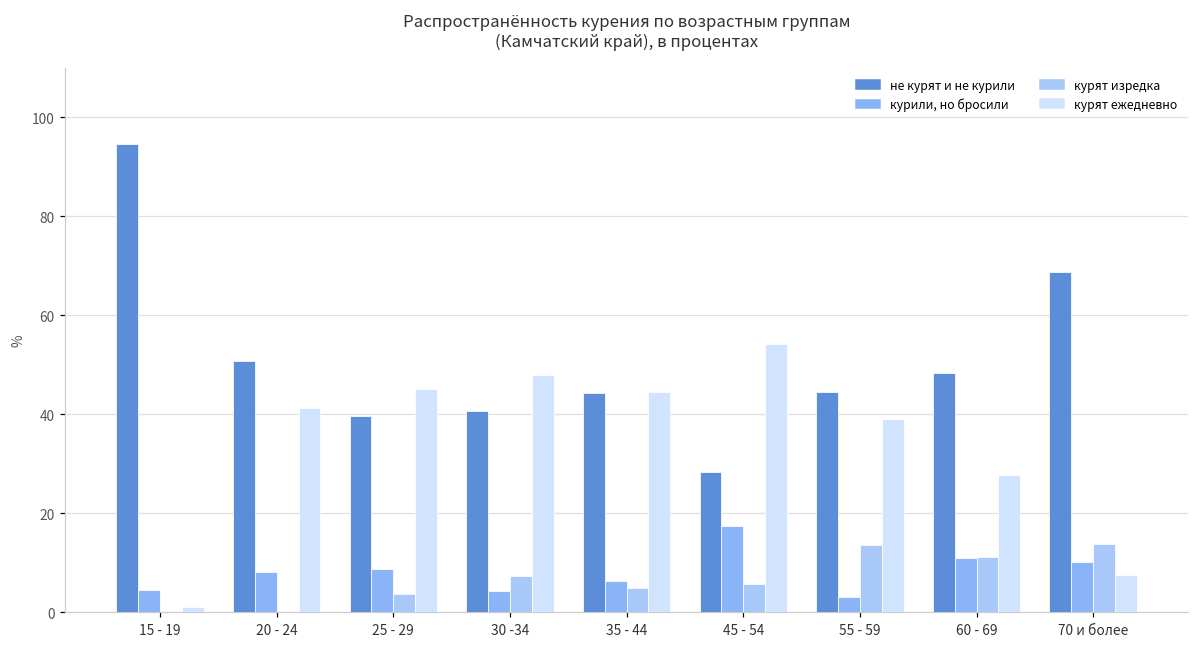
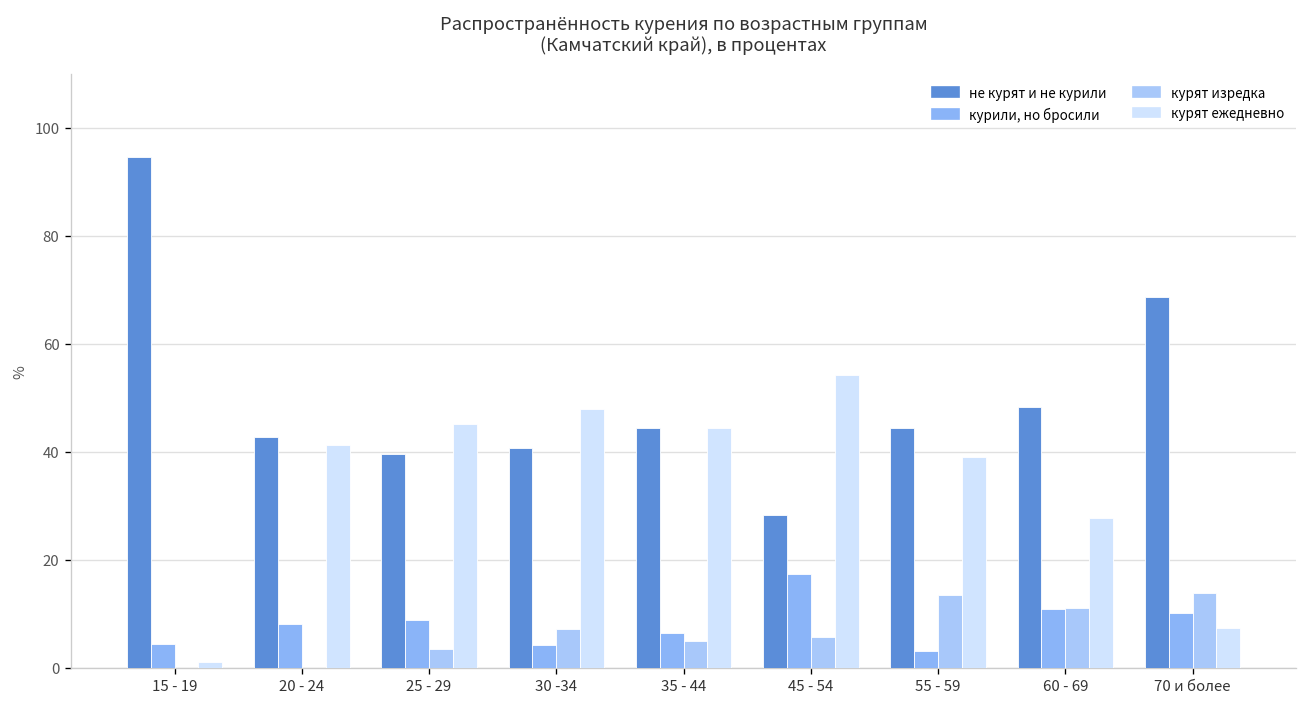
не курят и не курили, 20 - 24: 51 -> 43
